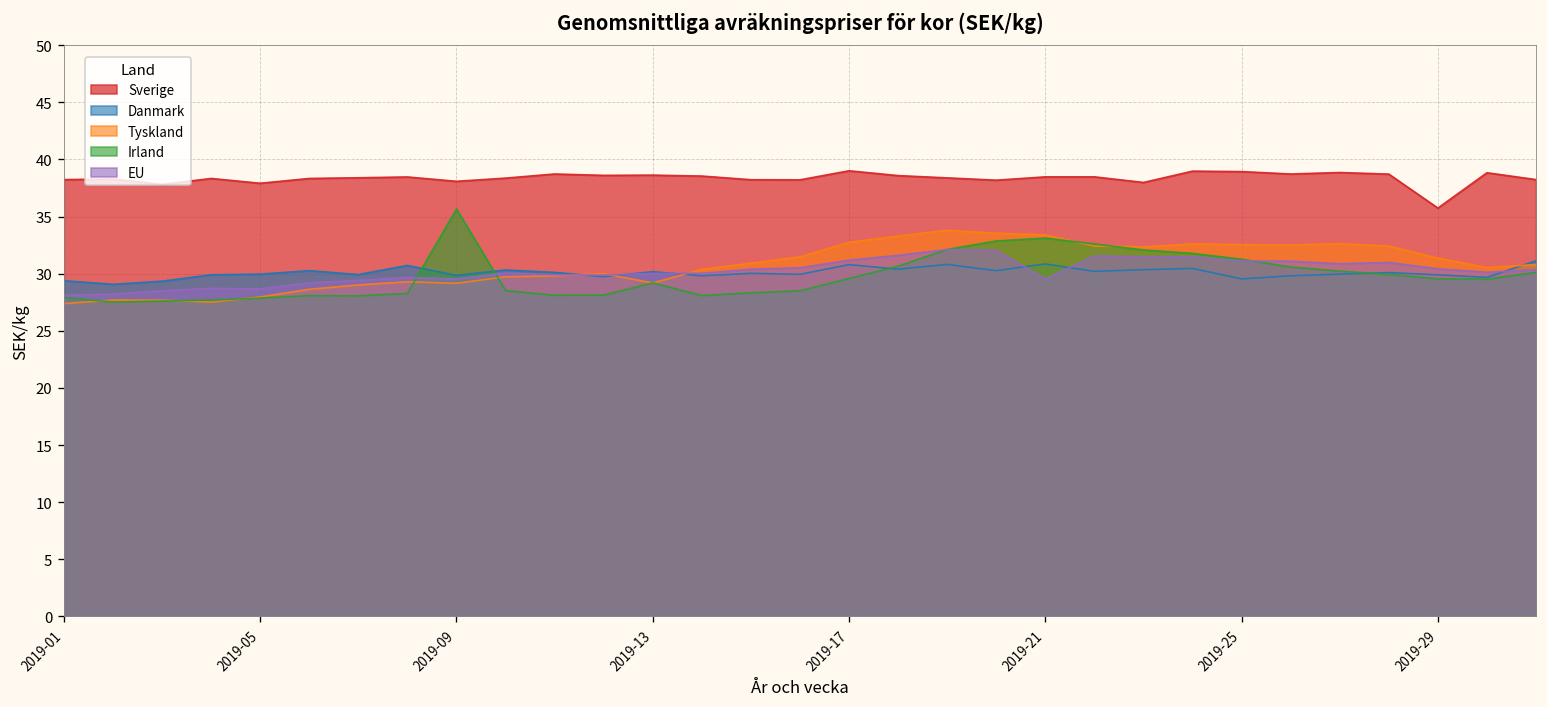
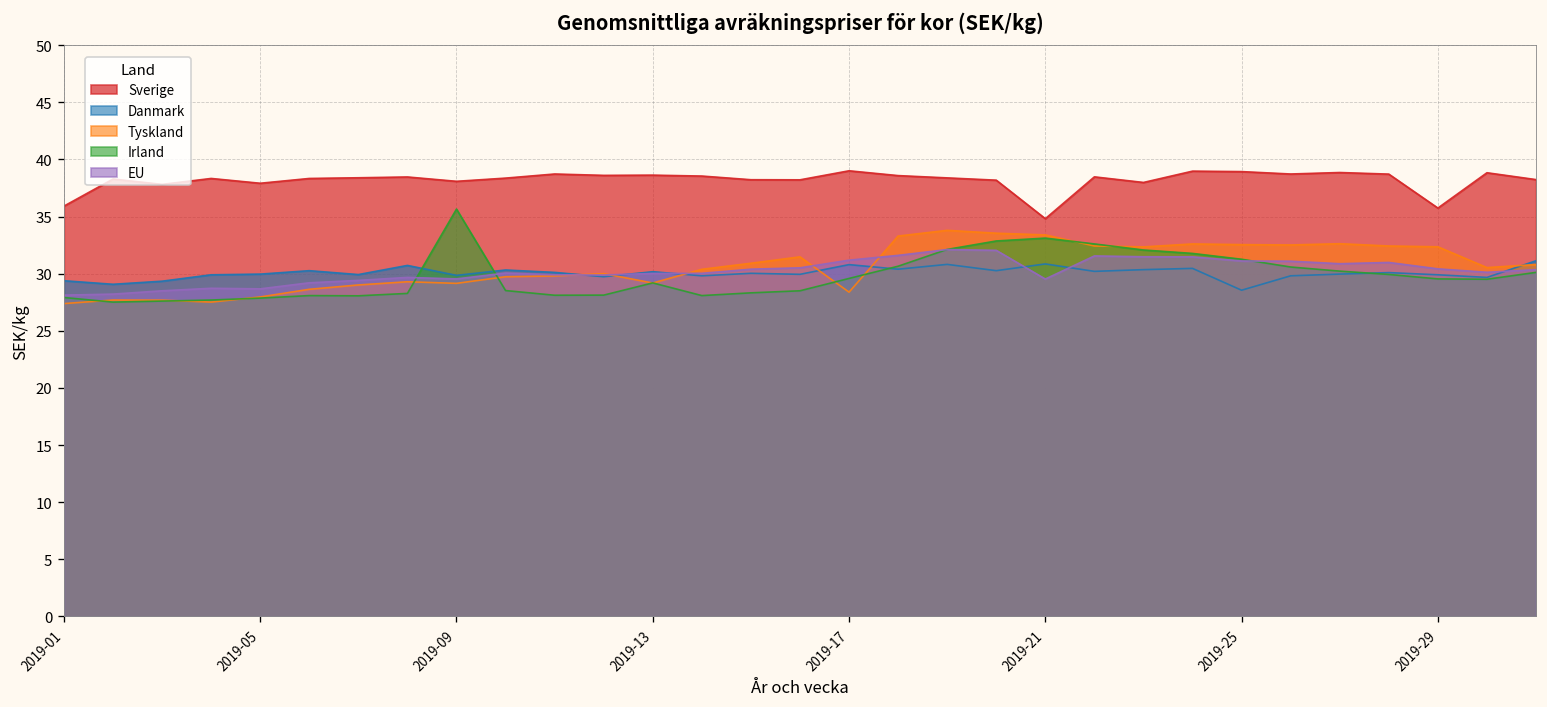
Sverige, 2019-01: 38 -> 36
Tyskland, 2019-17: 33 -> 28
Sverige, 2019-21: 38 -> 35
Danmark, 2019-25: 30 -> 29
Tyskland, 2019-29: 31 -> 32
